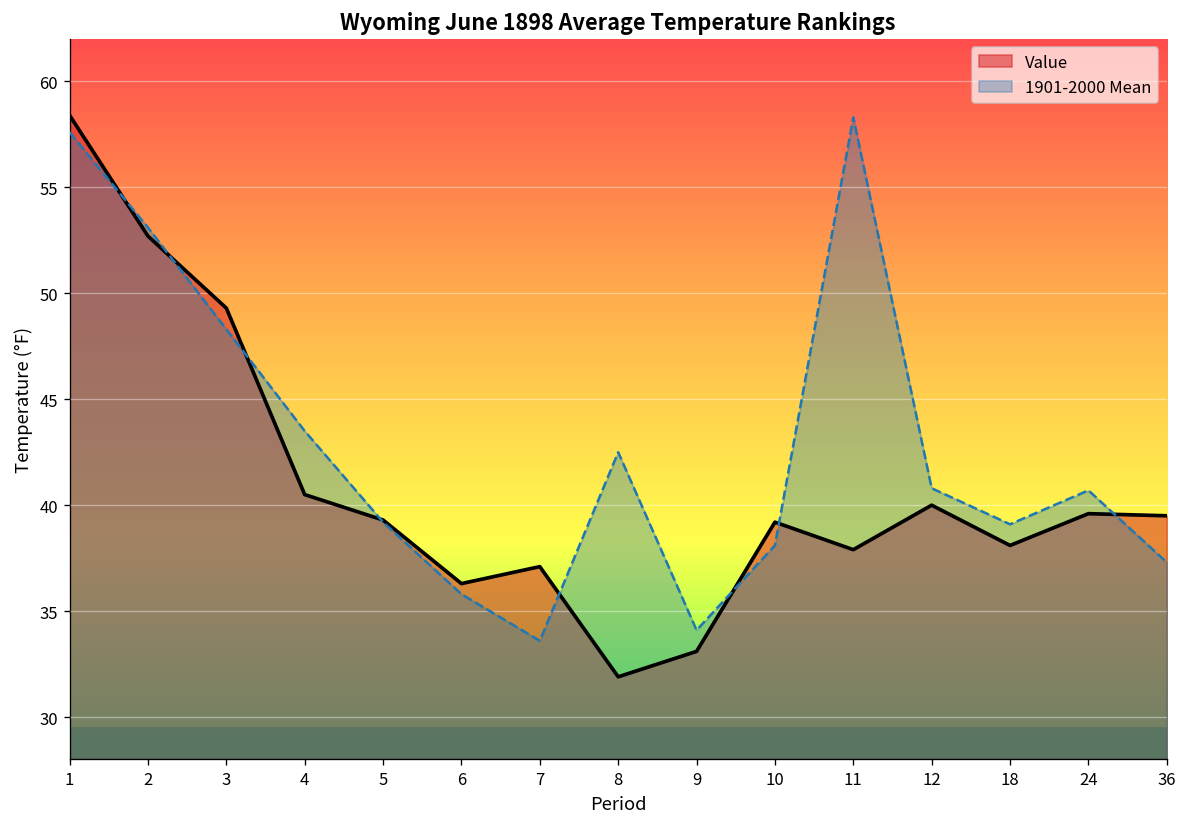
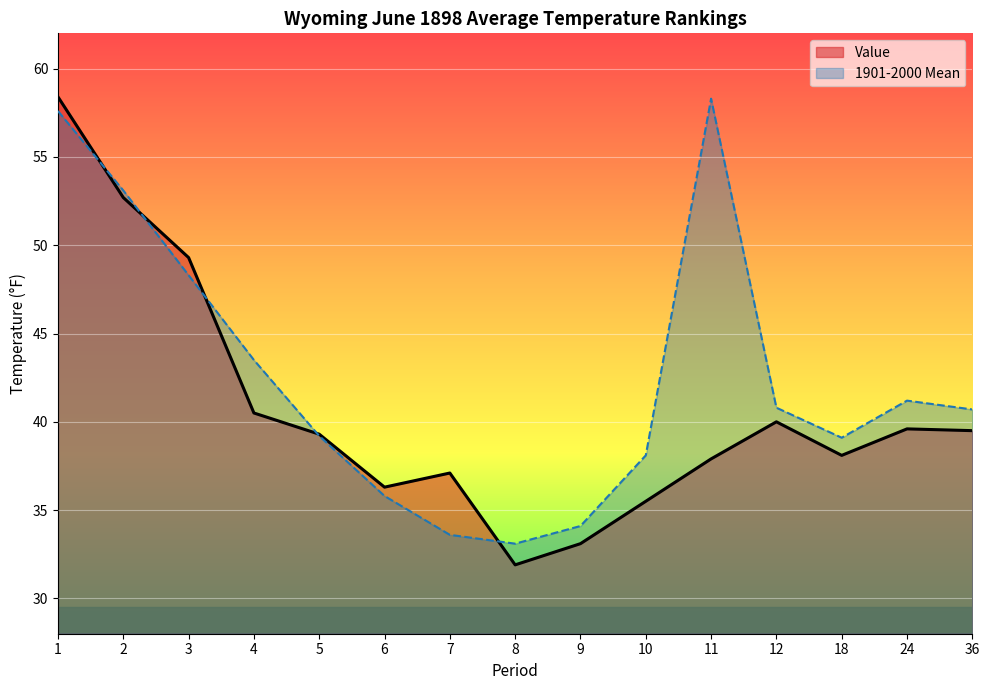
1901-2000 Mean, 8: 42.5 -> 33.1
Value, 10: 39.2 -> 35.5
1901-2000 Mean, 24: 40.7 -> 41.2
1901-2000 Mean, 36: 37.3 -> 40.7
